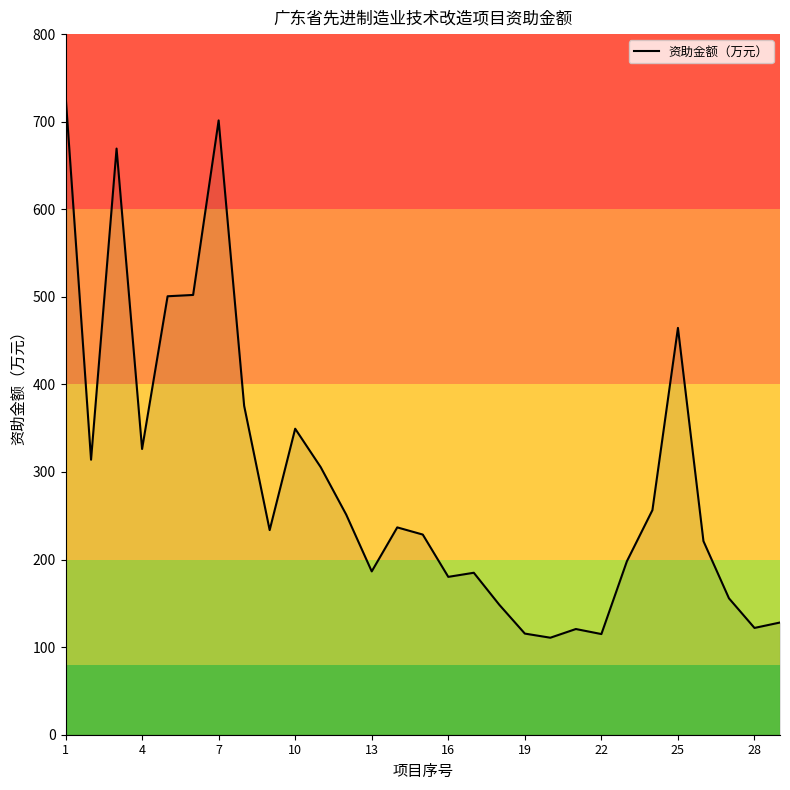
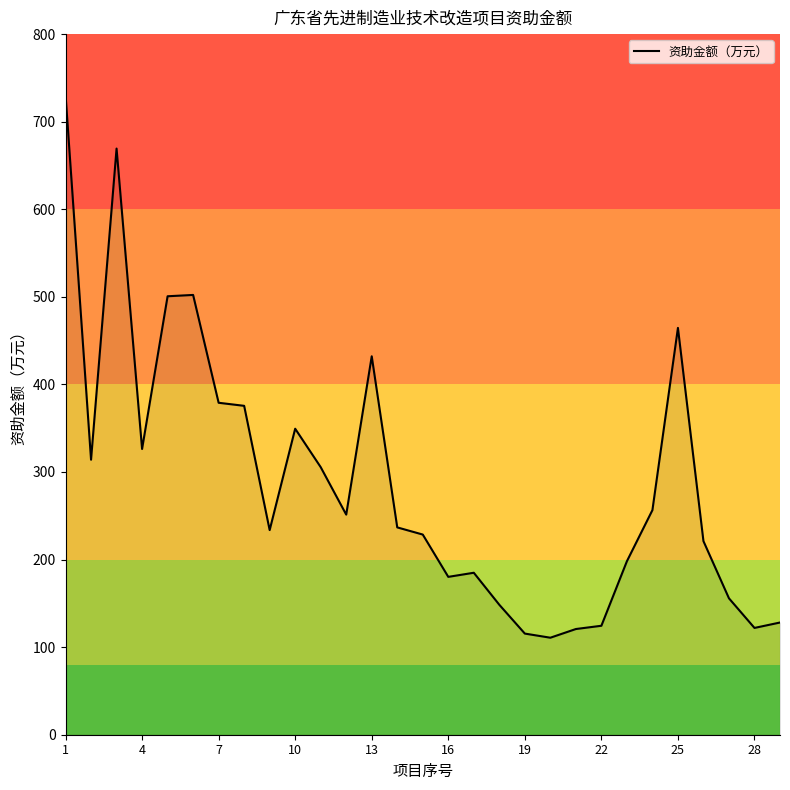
7: 700 -> 380
13: 190 -> 430
22: 110 -> 120
